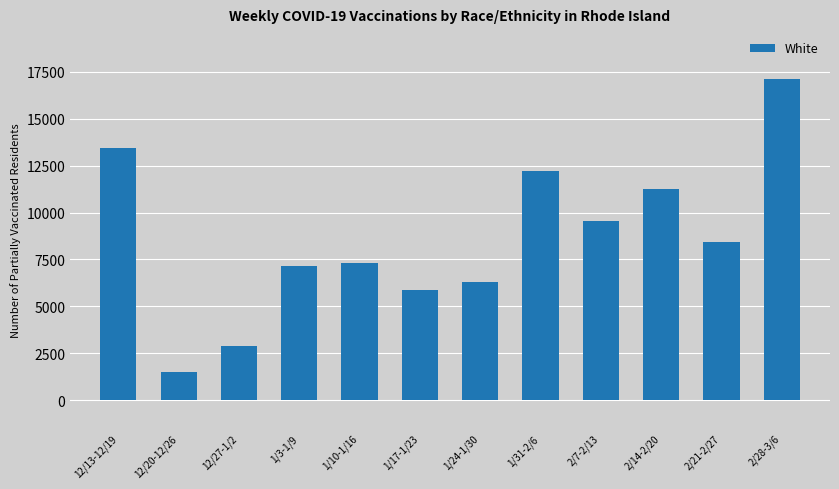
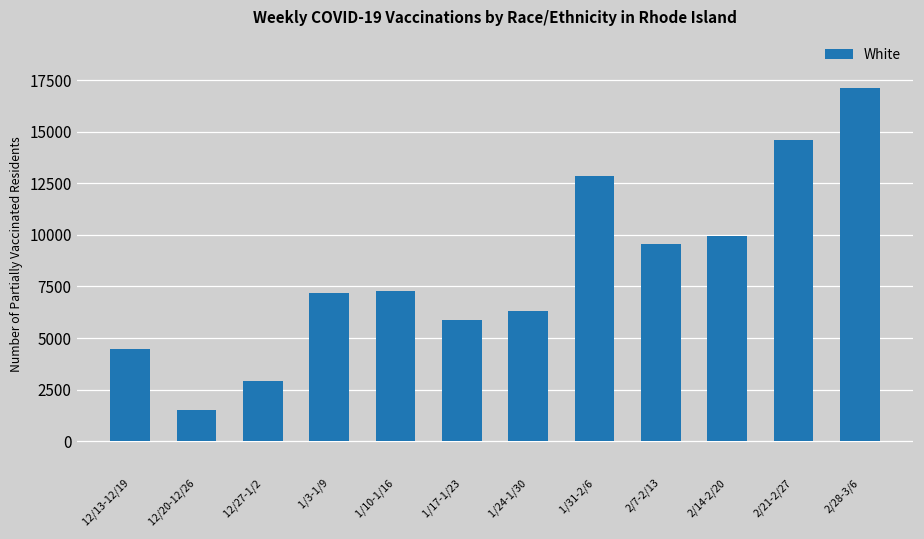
12/13-12/19: 13400 -> 4500
1/31-2/6: 12200 -> 12800
2/14-2/20: 11300 -> 10000
2/21-2/27: 8400 -> 14600
